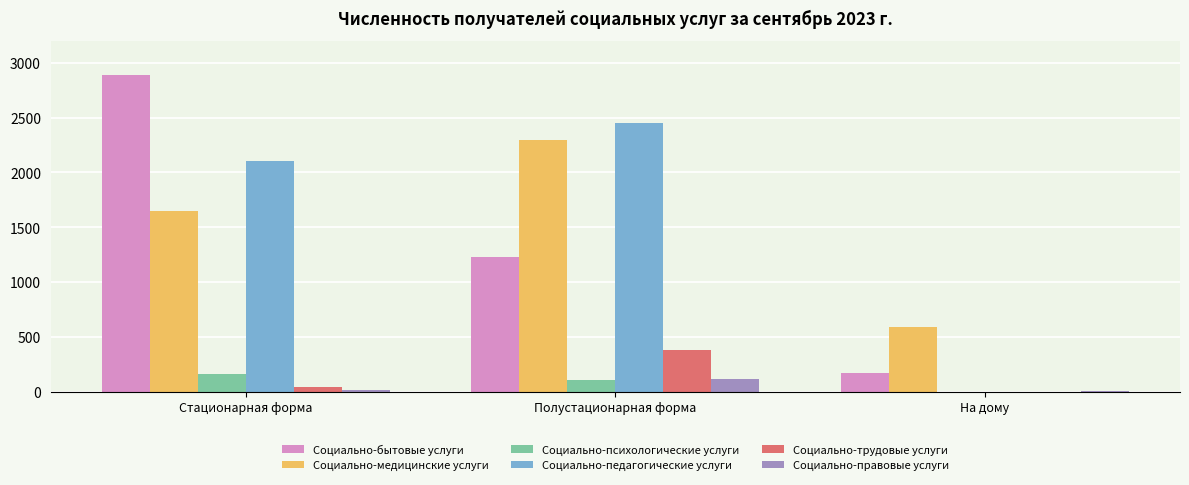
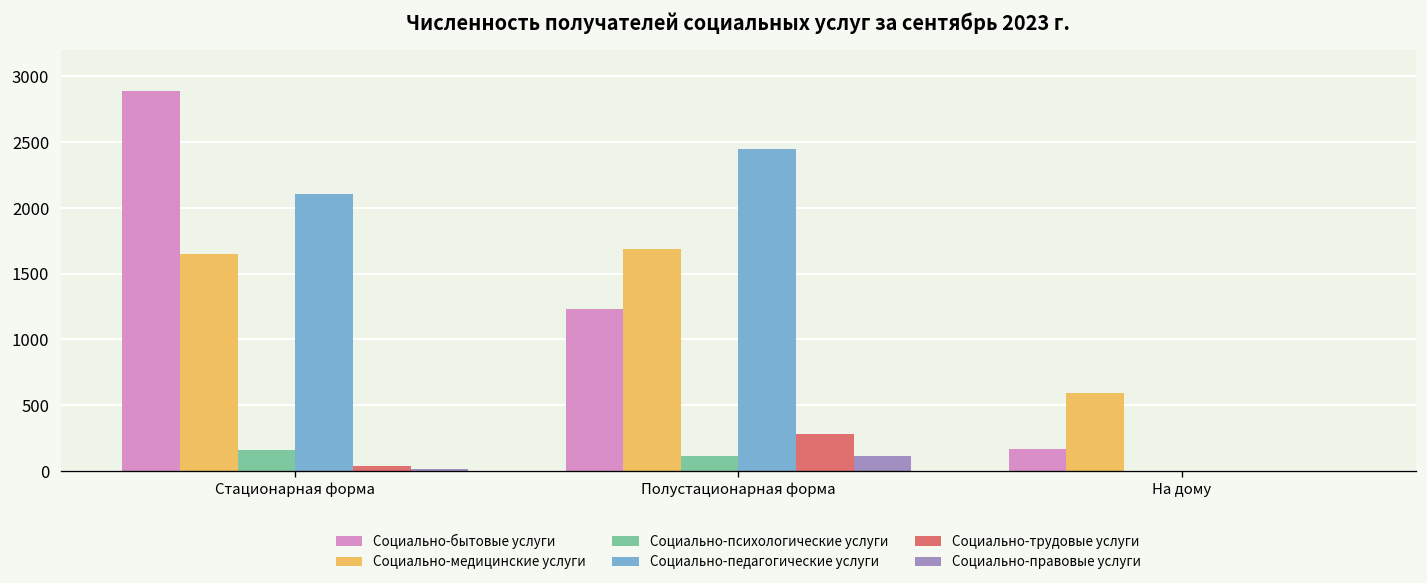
Социально-медицинские услуги, Полустационарная форма: 2290 -> 1690
Социально-трудовые услуги, Полустационарная форма: 380 -> 280
